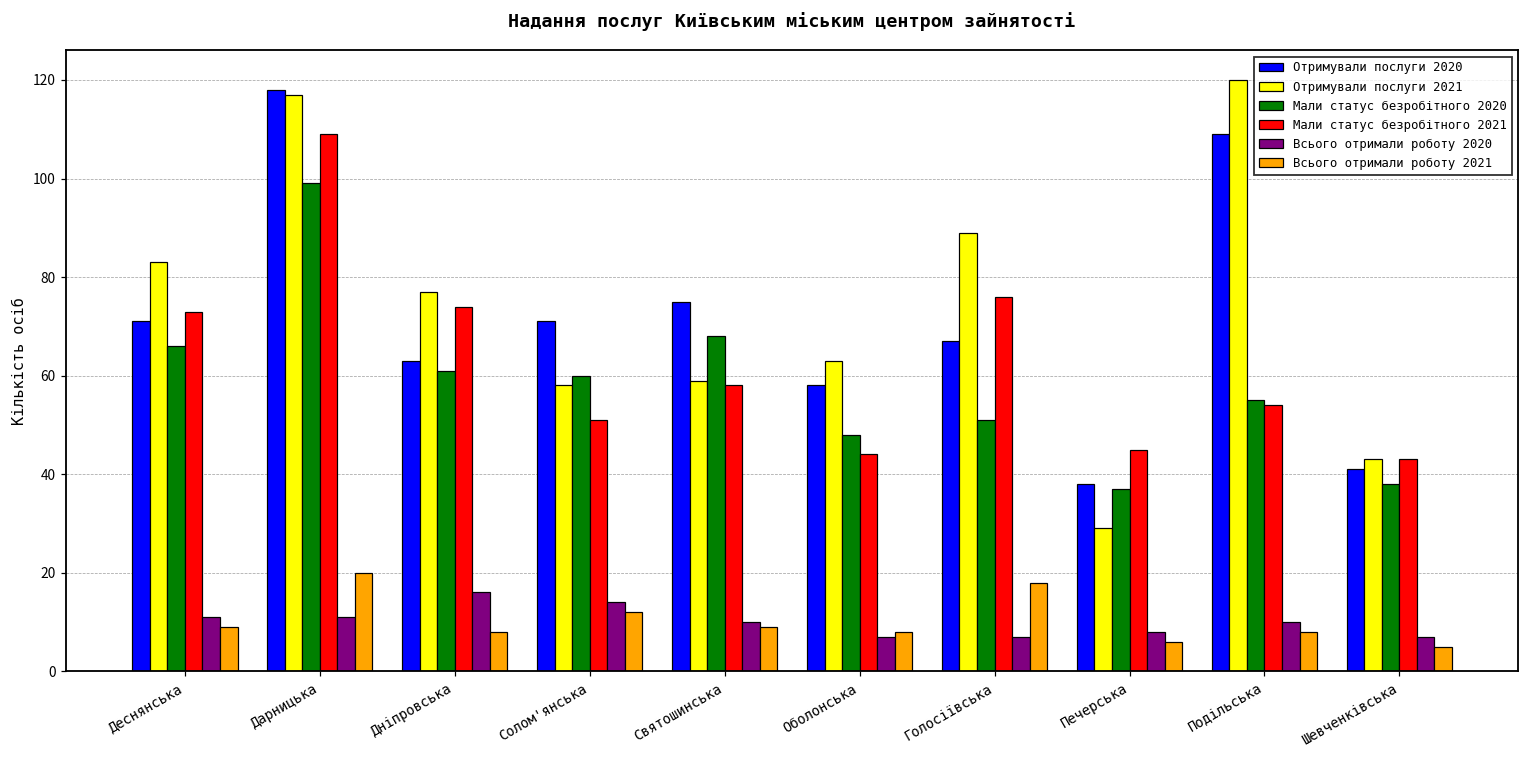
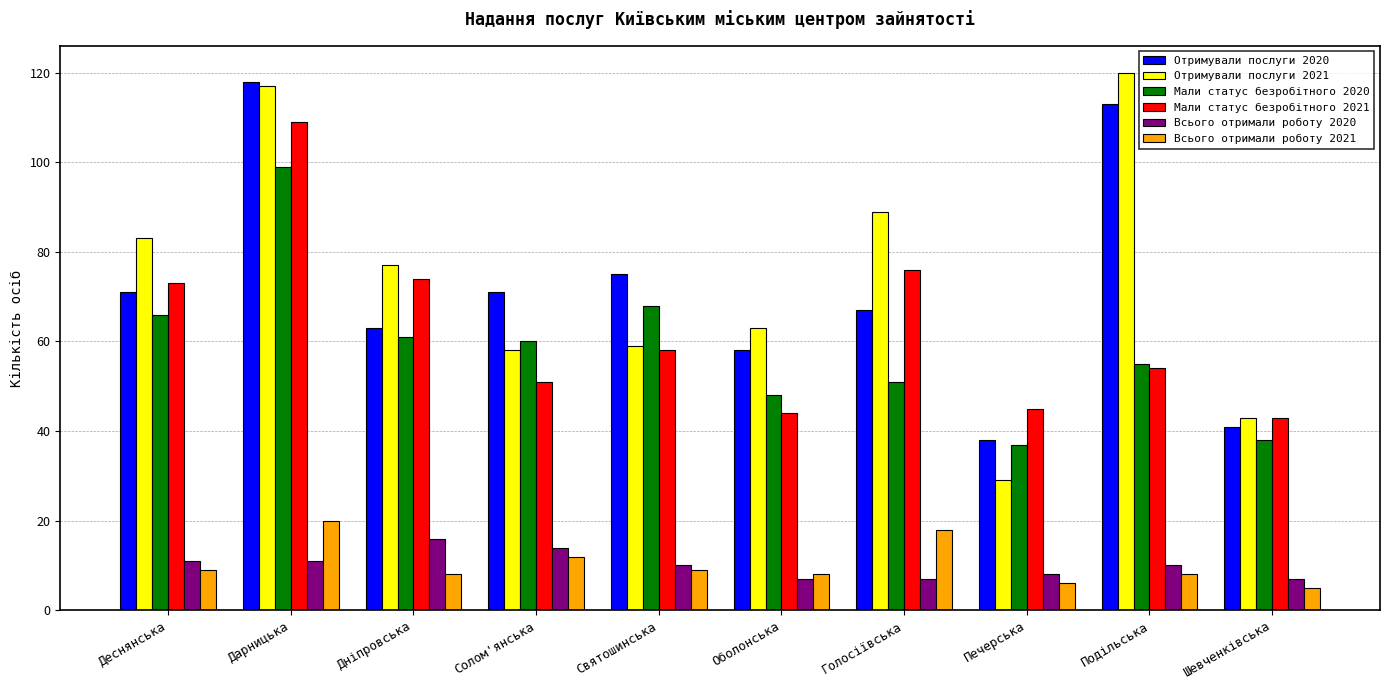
Отримували послуги 2020, Подільська: 109 -> 113
